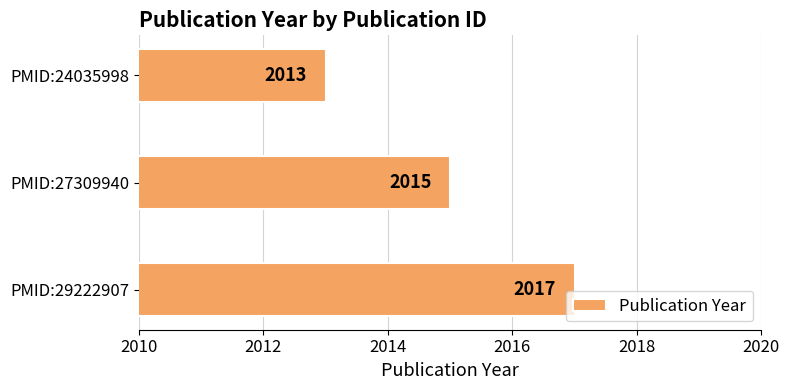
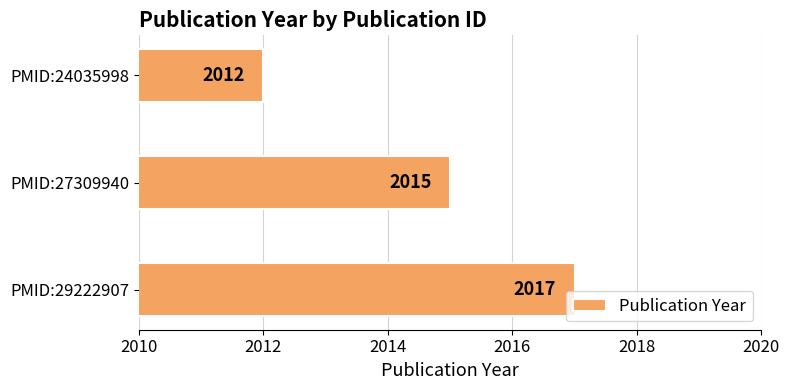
PMID:24035998: 2013 -> 2012
